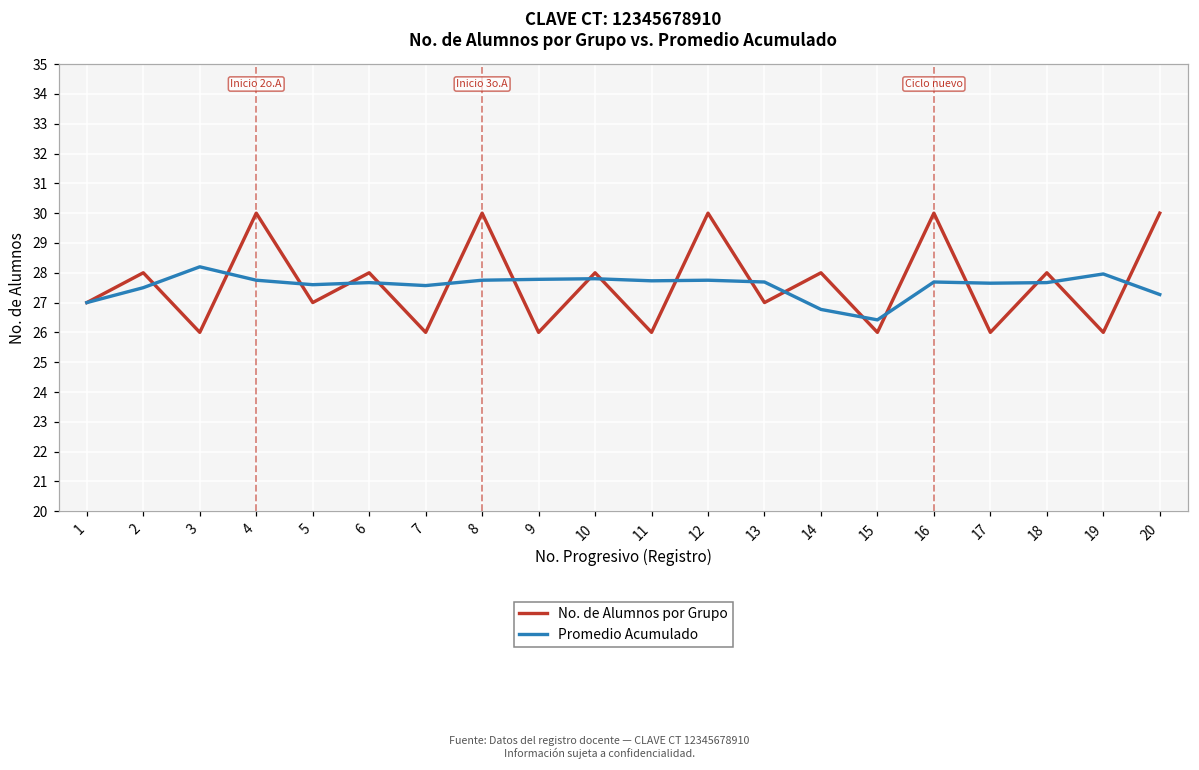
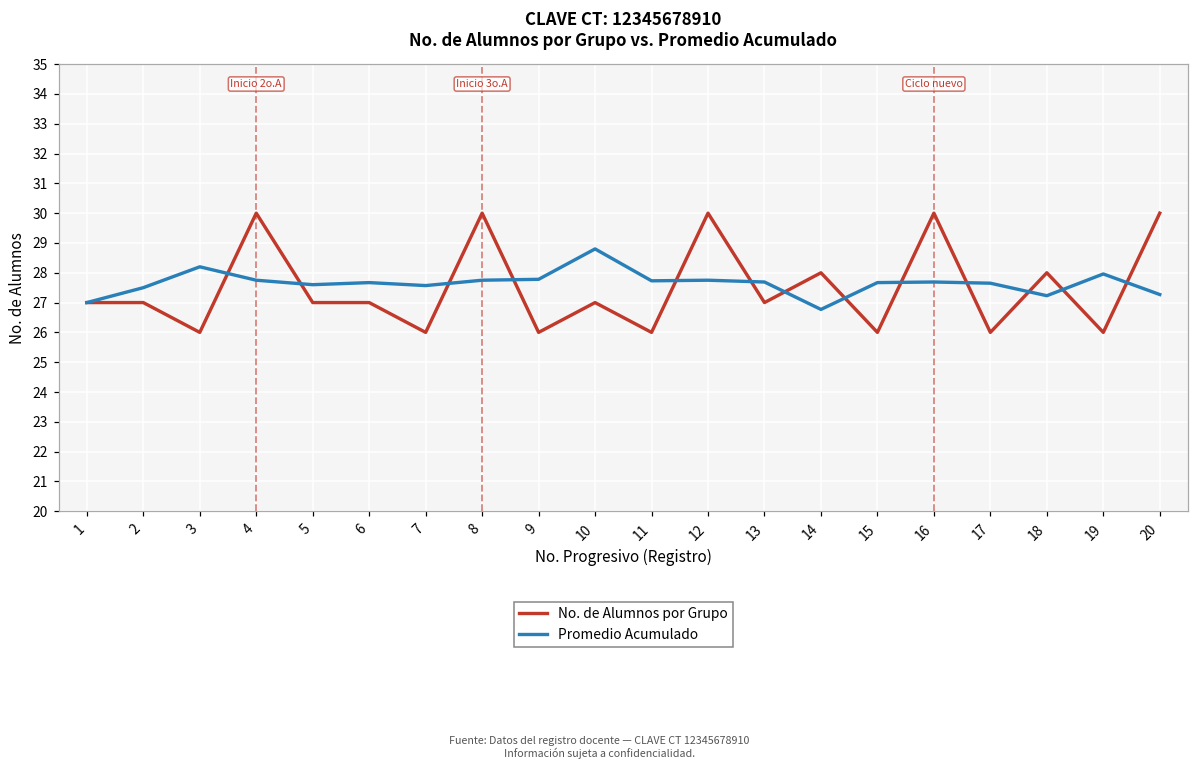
No. de Alumnos por Grupo, 2: 28 -> 27
No. de Alumnos por Grupo, 6: 28 -> 27
No. de Alumnos por Grupo, 10: 28 -> 27
Promedio Acumulado, 10: 27.8 -> 28.8
Promedio Acumulado, 15: 26.4 -> 27.7
Promedio Acumulado, 18: 27.7 -> 27.2
